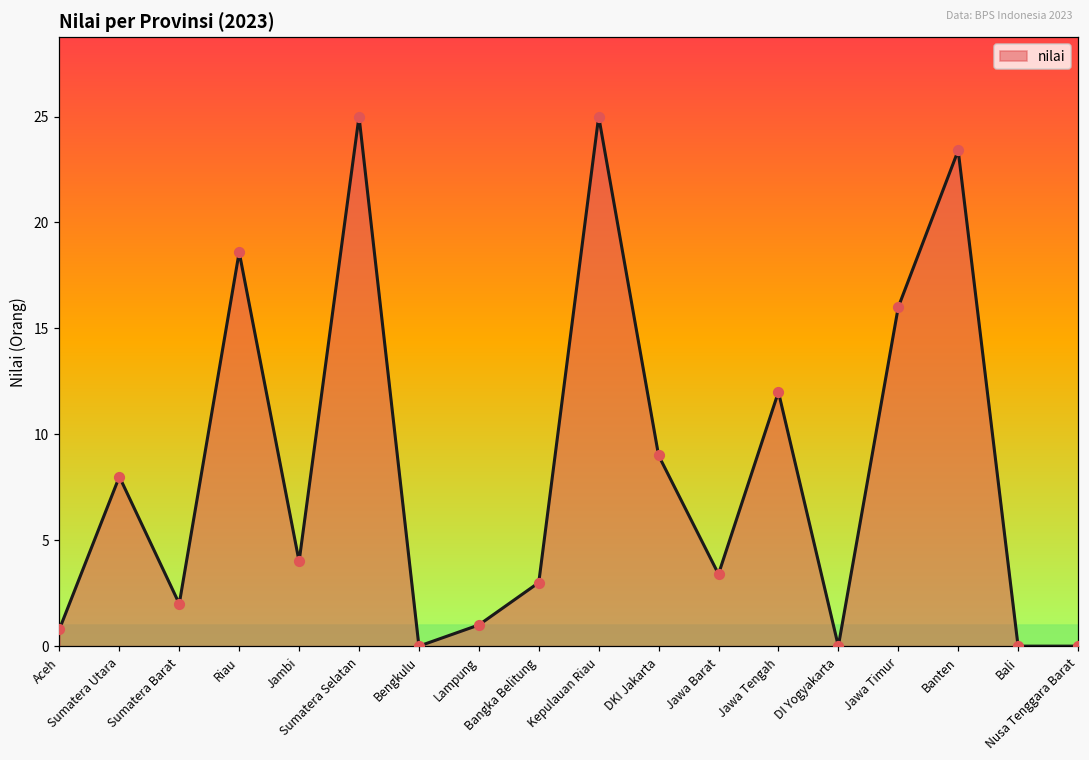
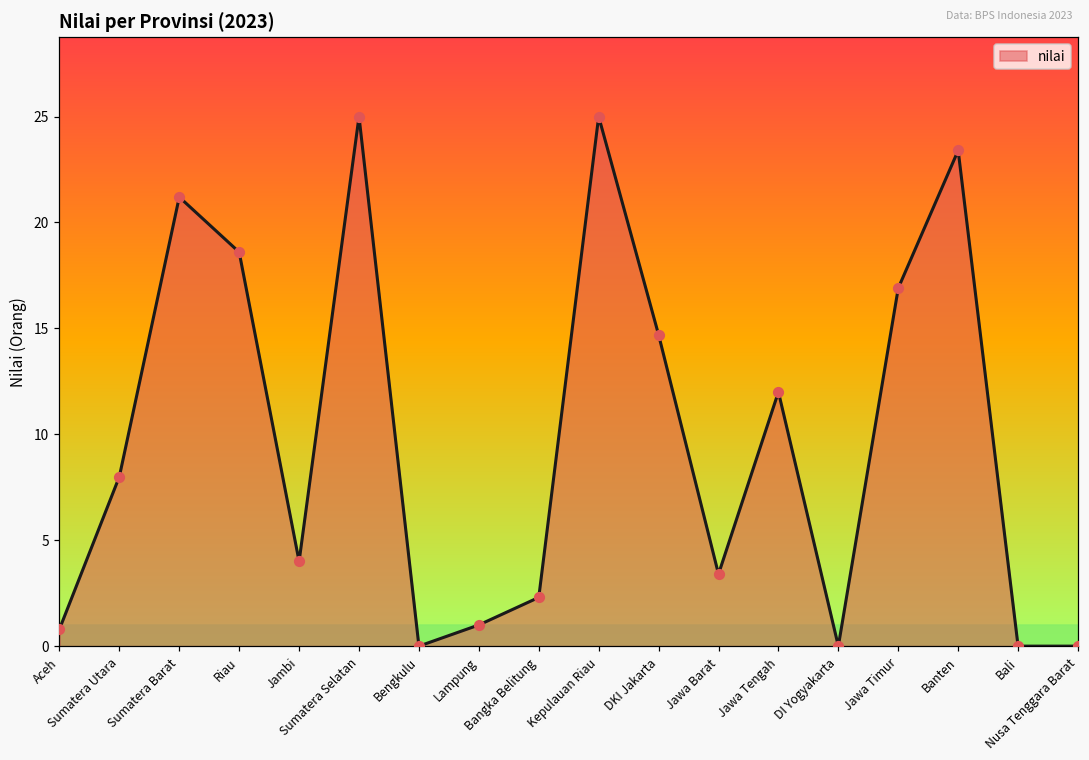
Sumatera Barat: 2.0 -> 21.2
Bangka Belitung: 3.0 -> 2.3
DKI Jakarta: 9.0 -> 14.7
Jawa Timur: 16.0 -> 16.9
